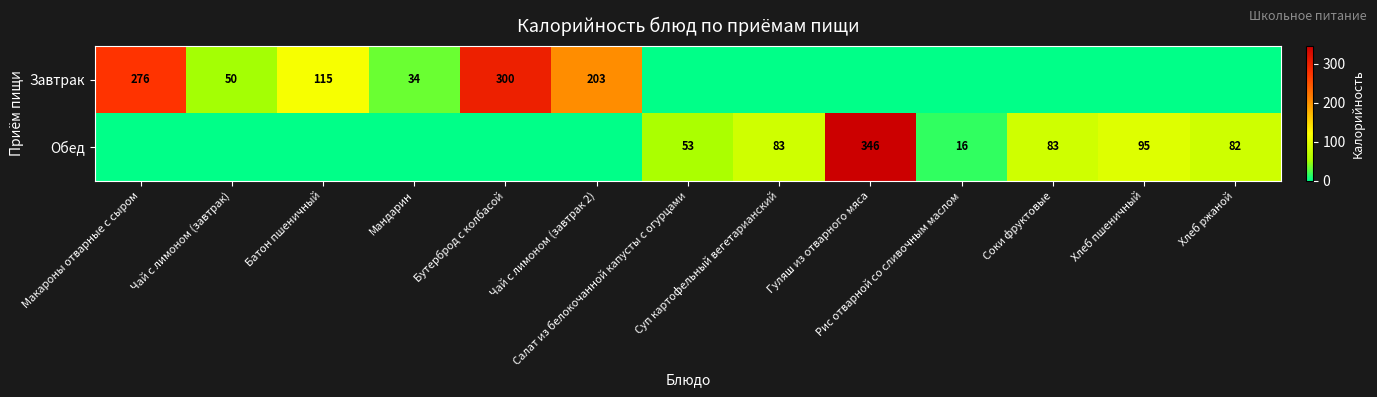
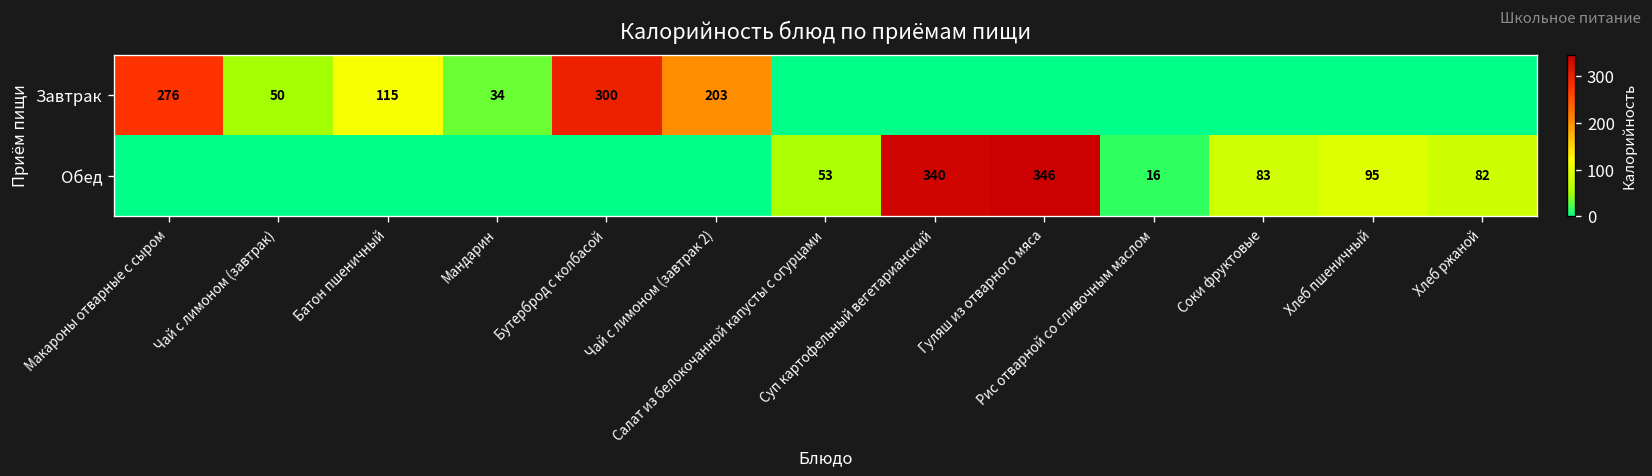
Обед, Суп картофельный вегетарианский: 83 -> 340
